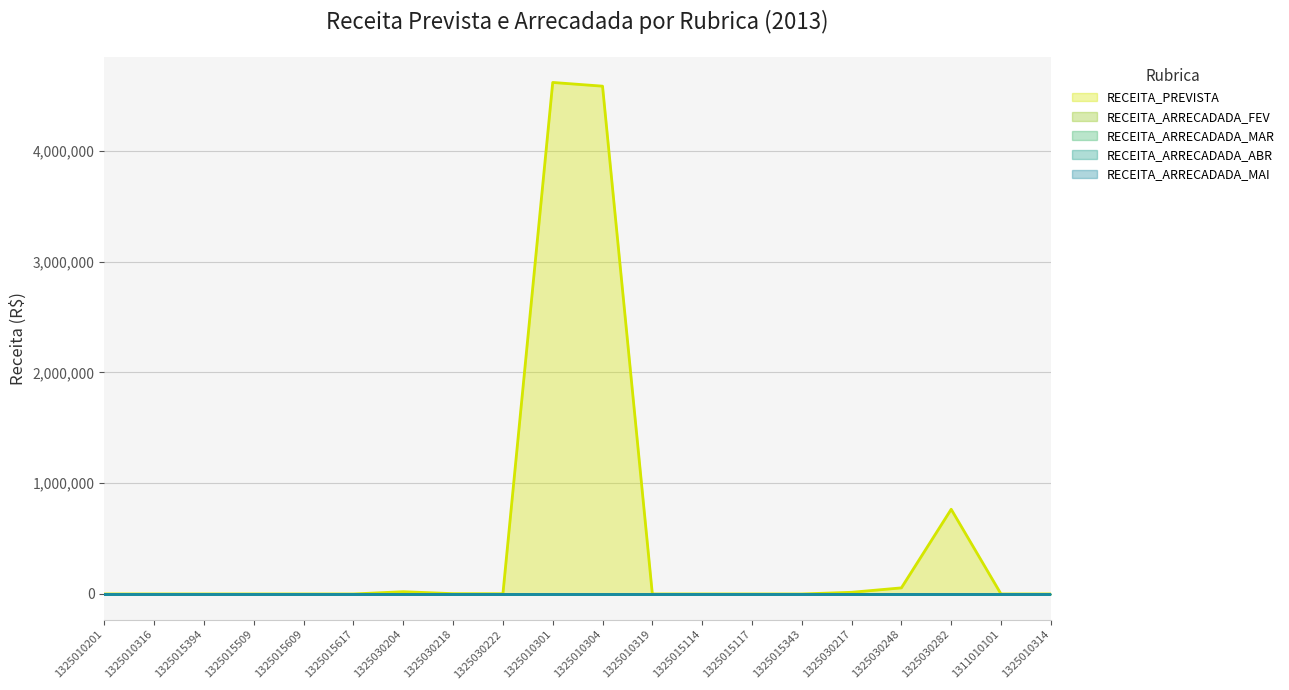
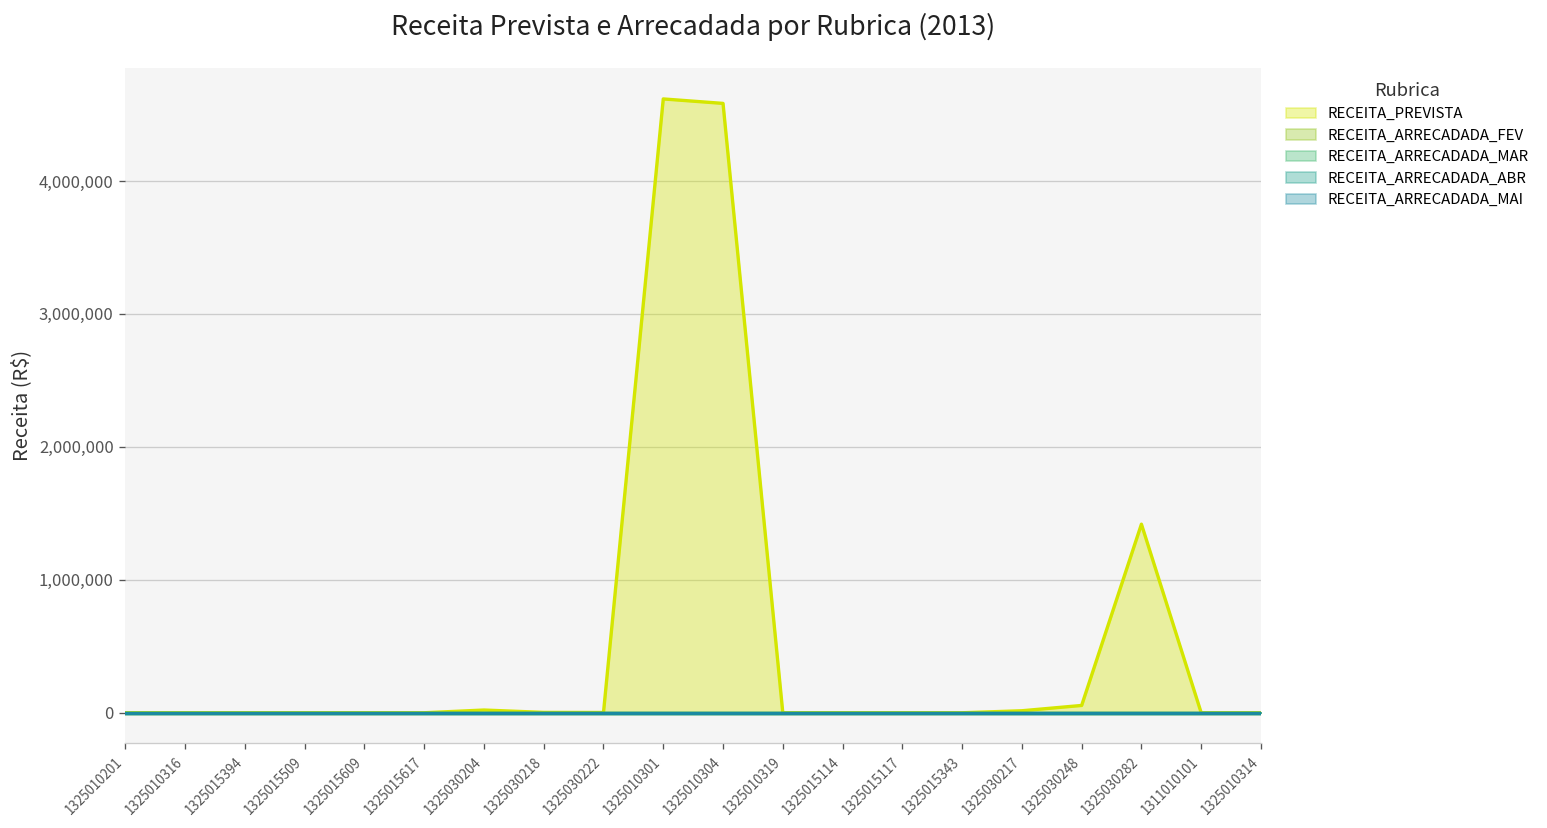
RECEITA_PREVISTA, 1325030282: 760,000 -> 1,420,000
